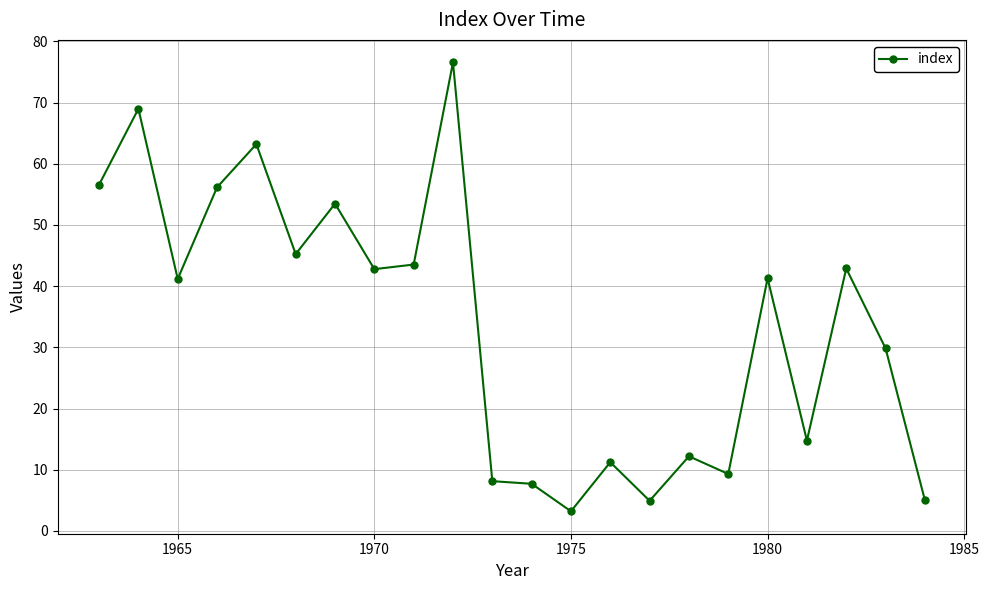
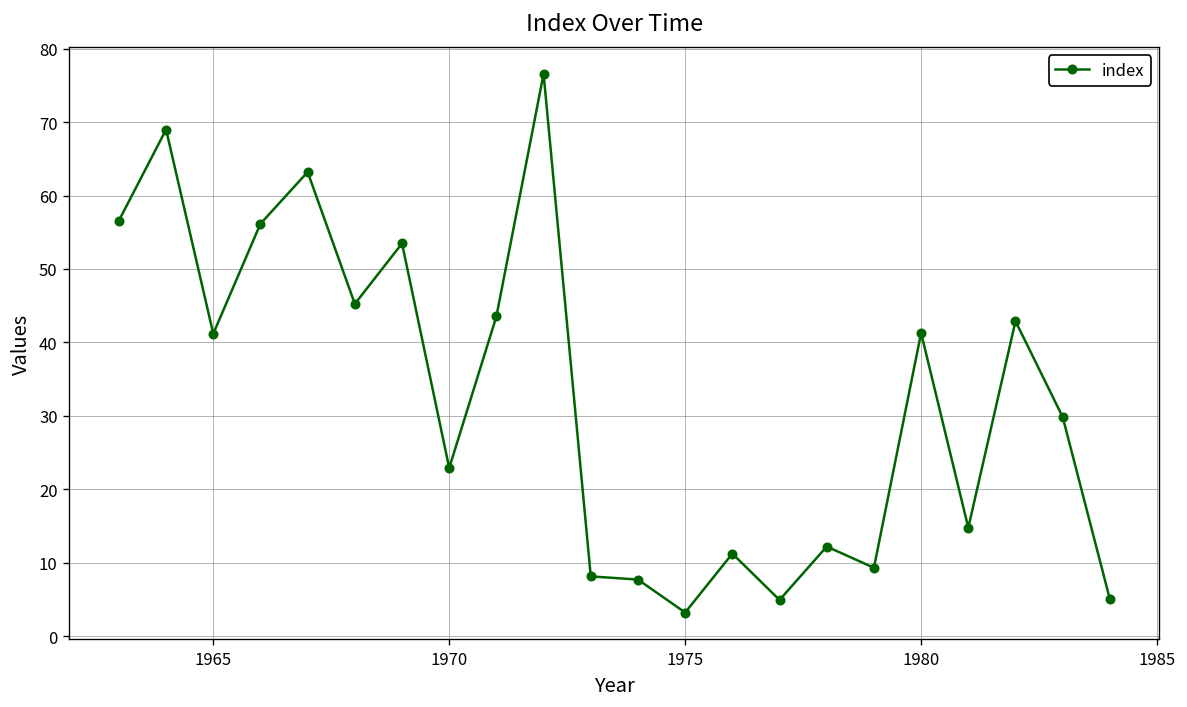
1970: 43 -> 23
